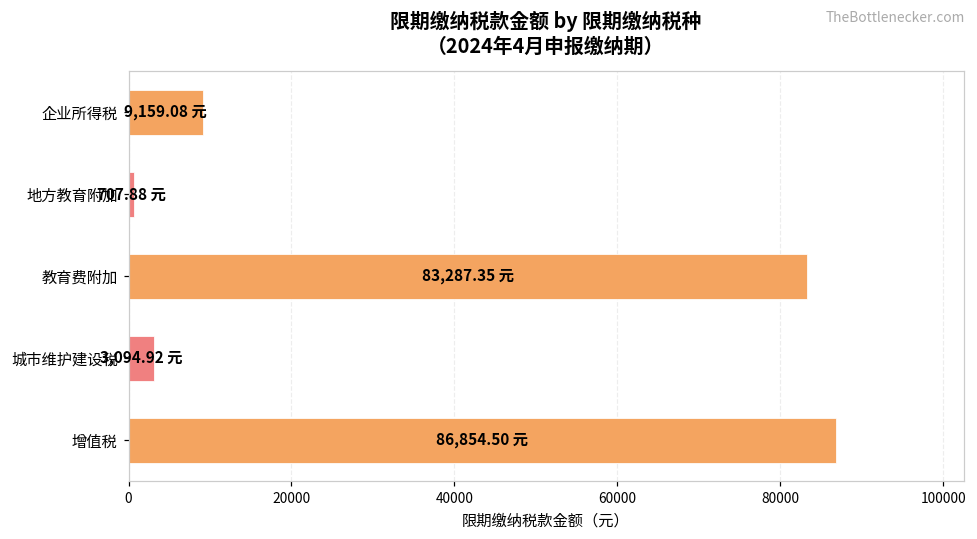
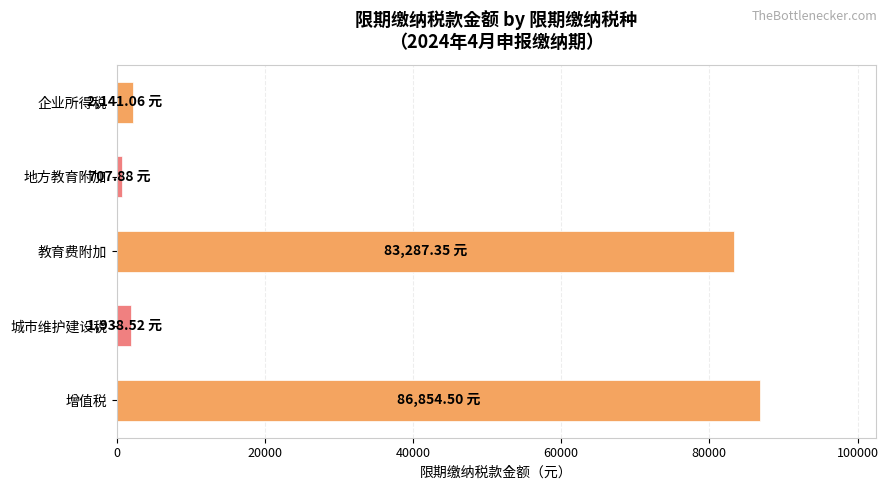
企业所得税: 9,159.08 -> 2,141.06
城市维护建设税: 3,094.92 -> 1,938.52
